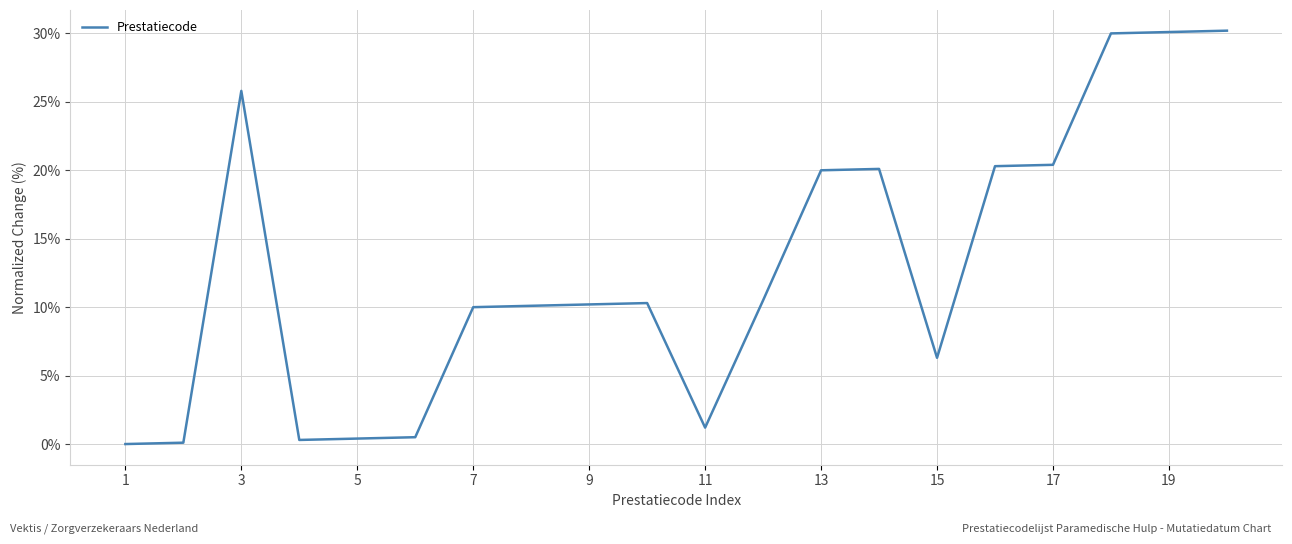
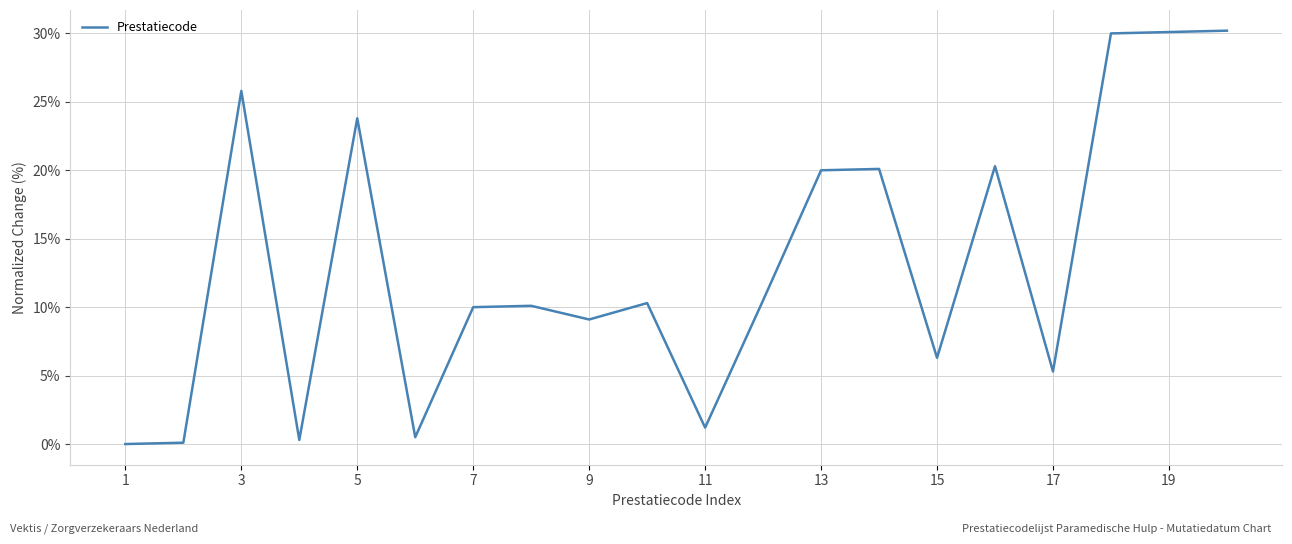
5: 0.4% -> 23.8%
9: 10.2% -> 9.1%
17: 20.4% -> 5.3%
